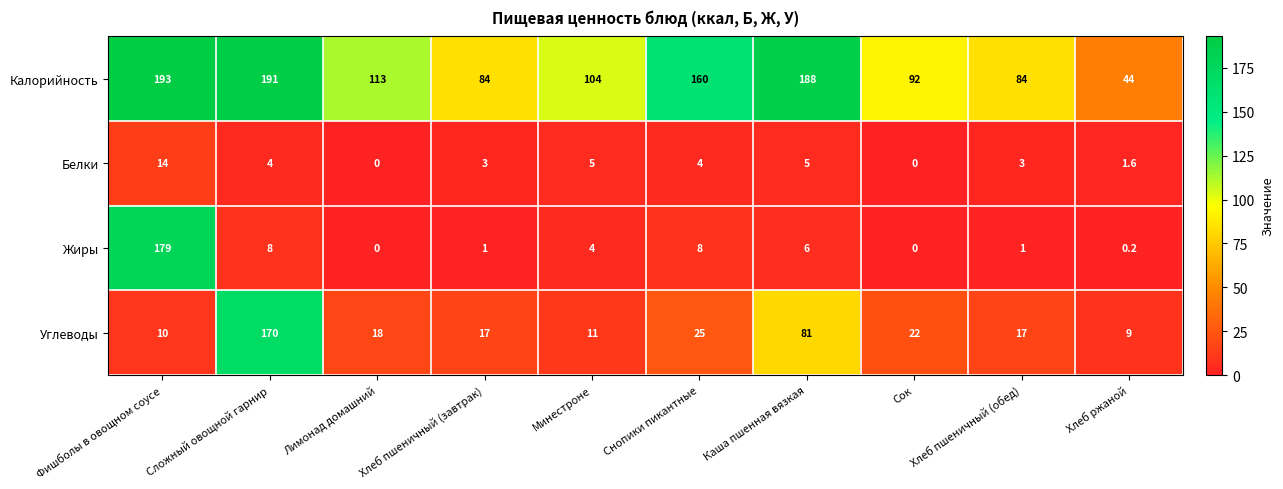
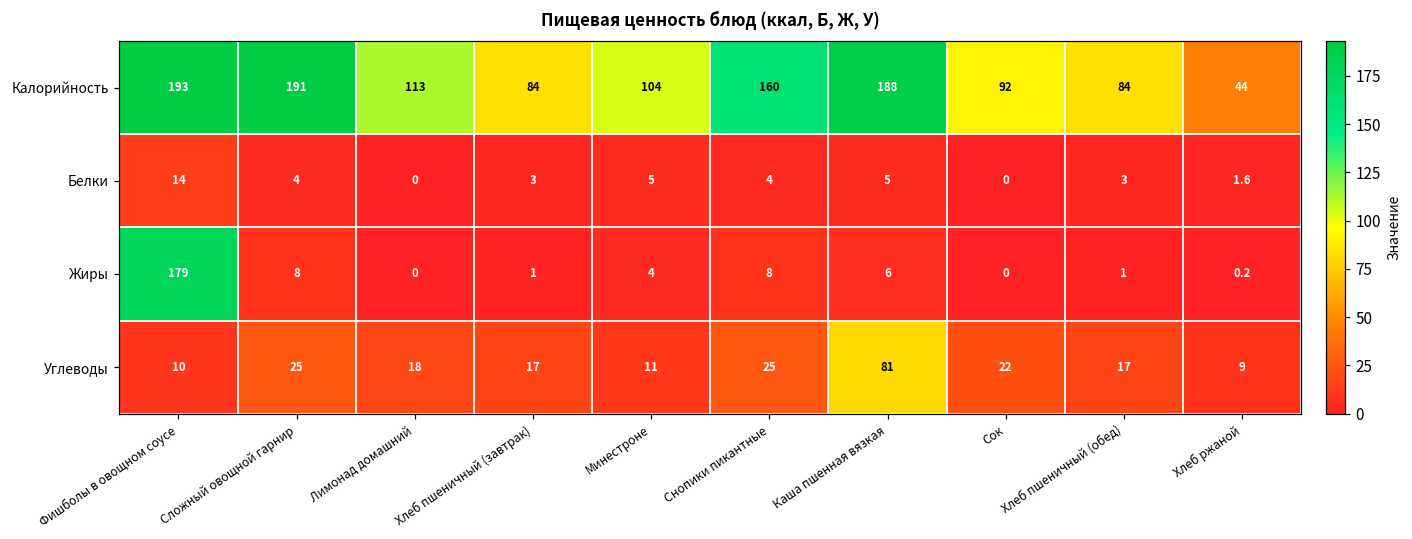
Углеводы, Сложный овощной гарнир: 170 -> 25
